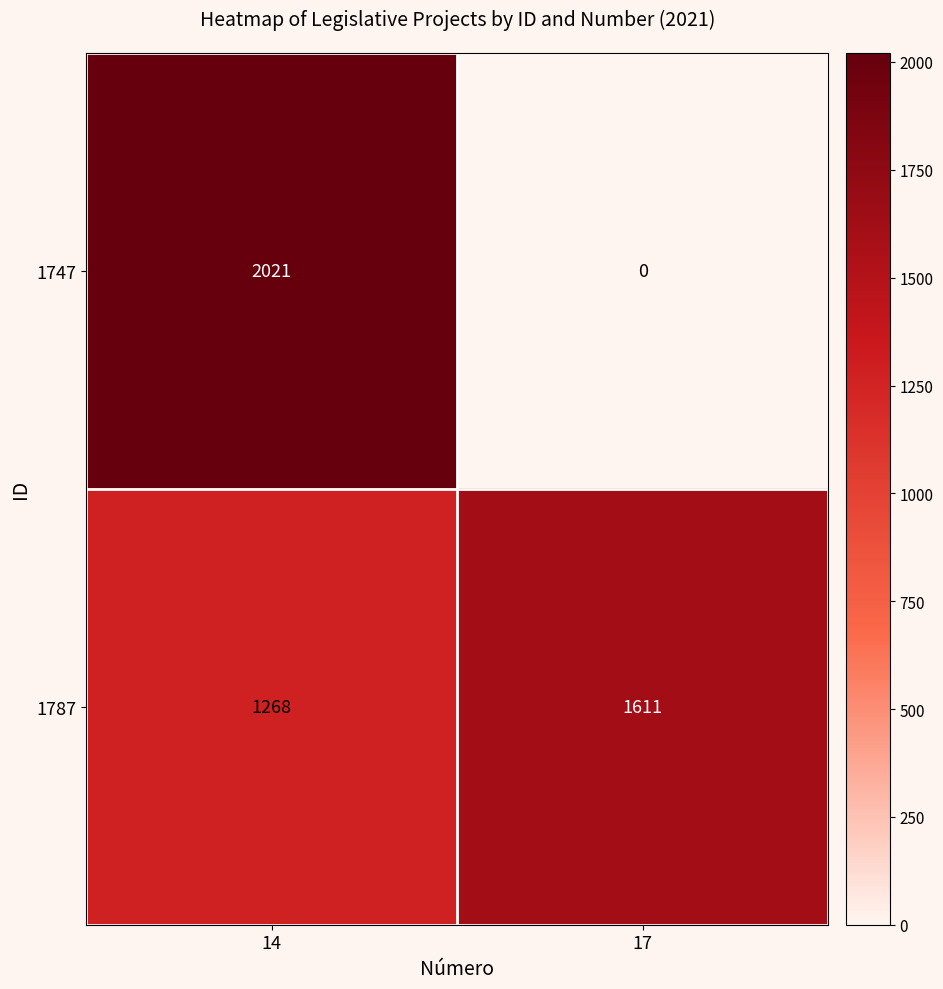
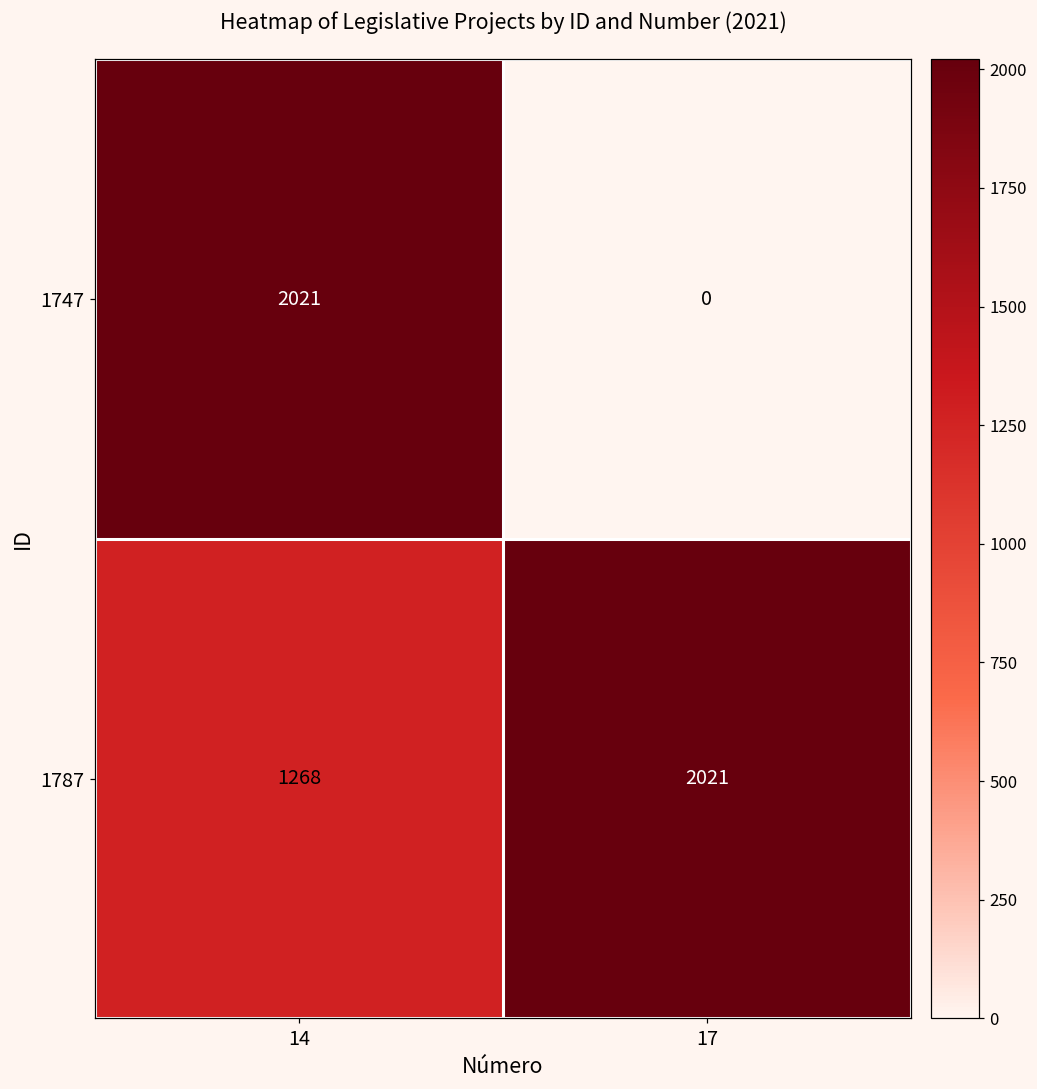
1787, 17: 1611 -> 2021
